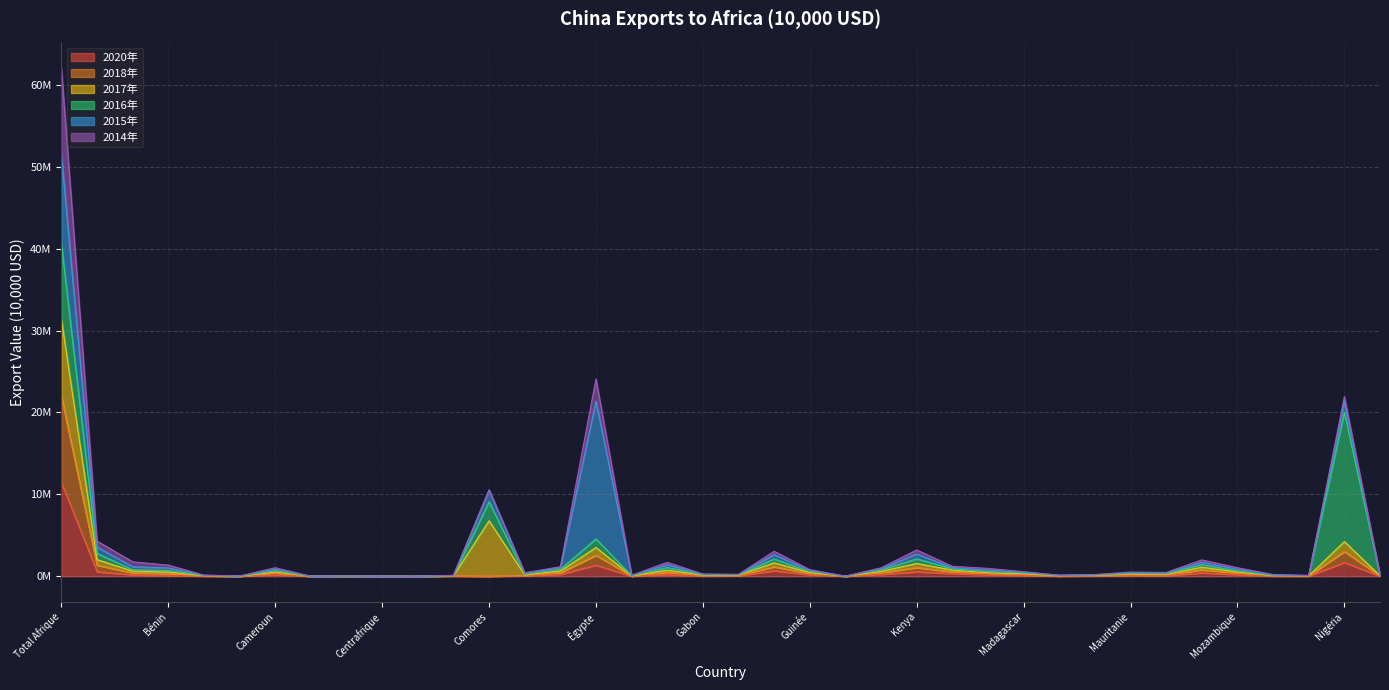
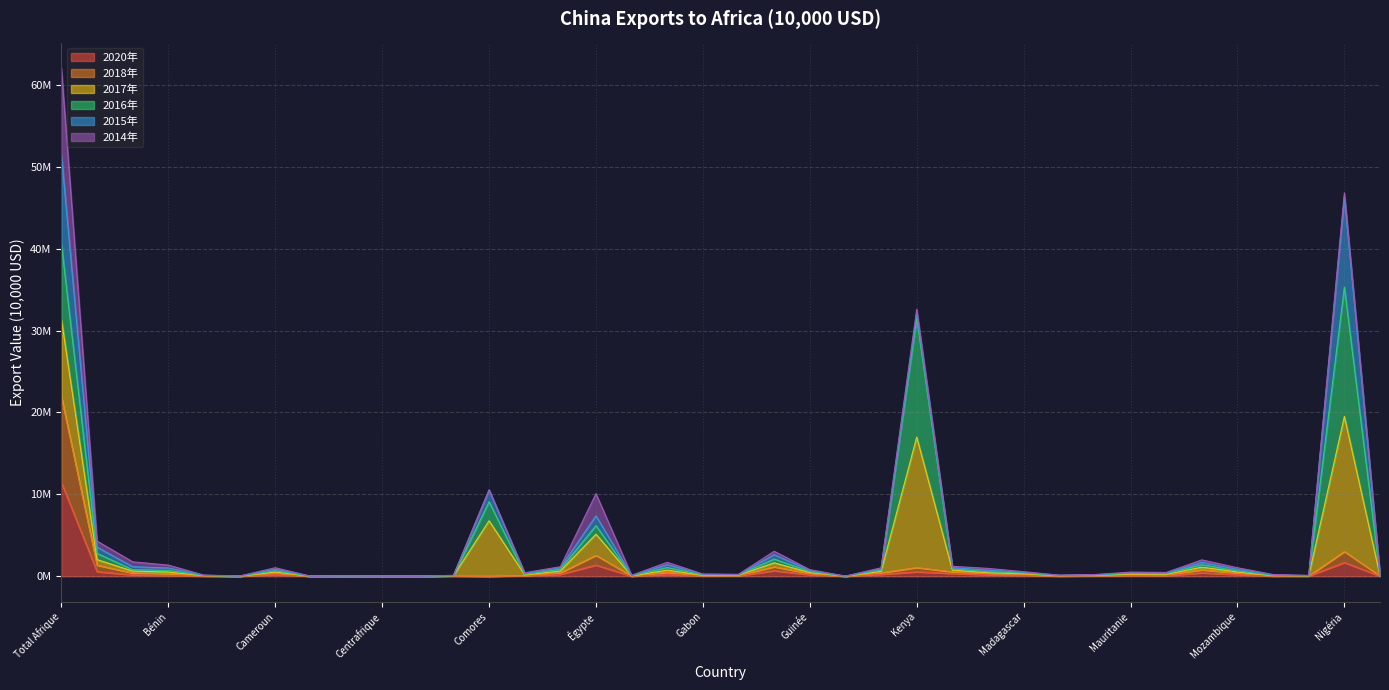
2017年, Égypte: 1000000 -> 3000000
2015年, Égypte: 17000000 -> 1000000
2017年, Kenya: 1000000 -> 16000000
2016年, Kenya: 1000000 -> 15000000
2017年, Nigéria: 1000000 -> 16000000
2015年, Nigéria: 1000000 -> 11000000
